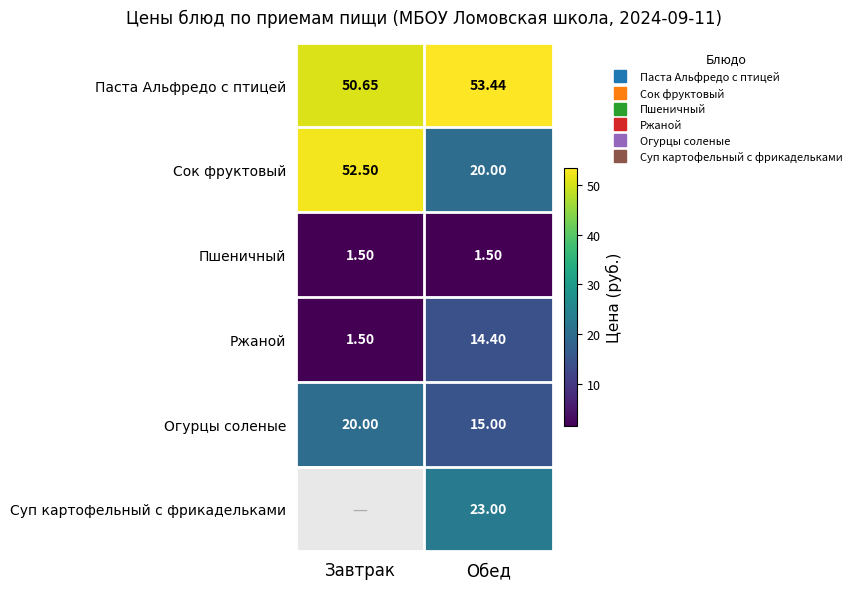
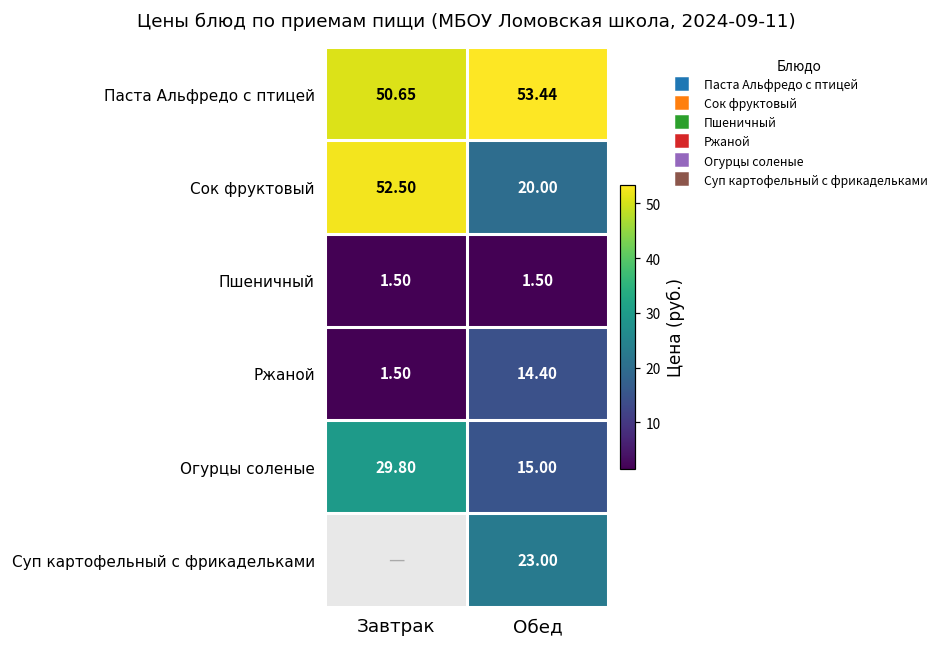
Огурцы соленые, Завтрак: 20.00 -> 29.80
